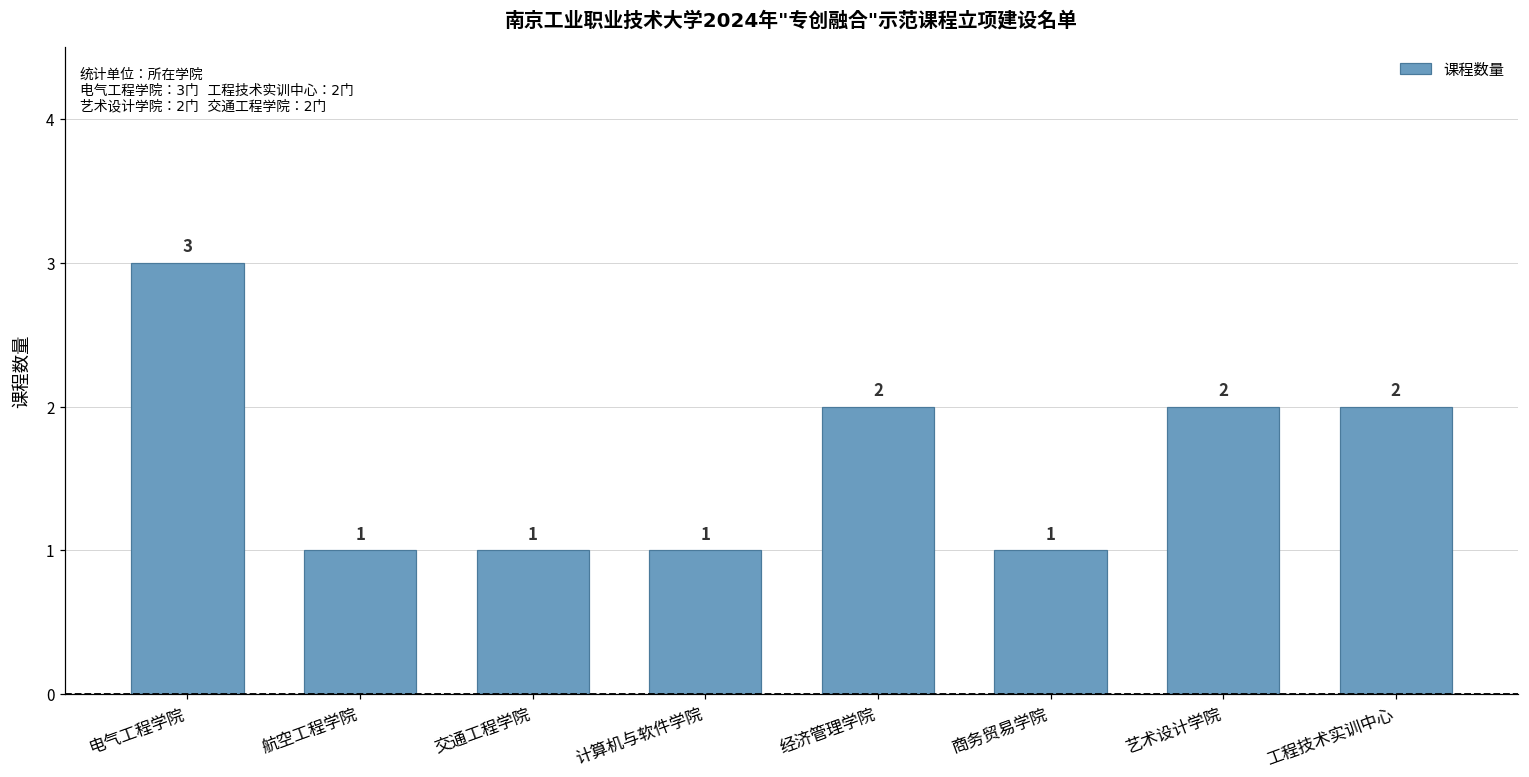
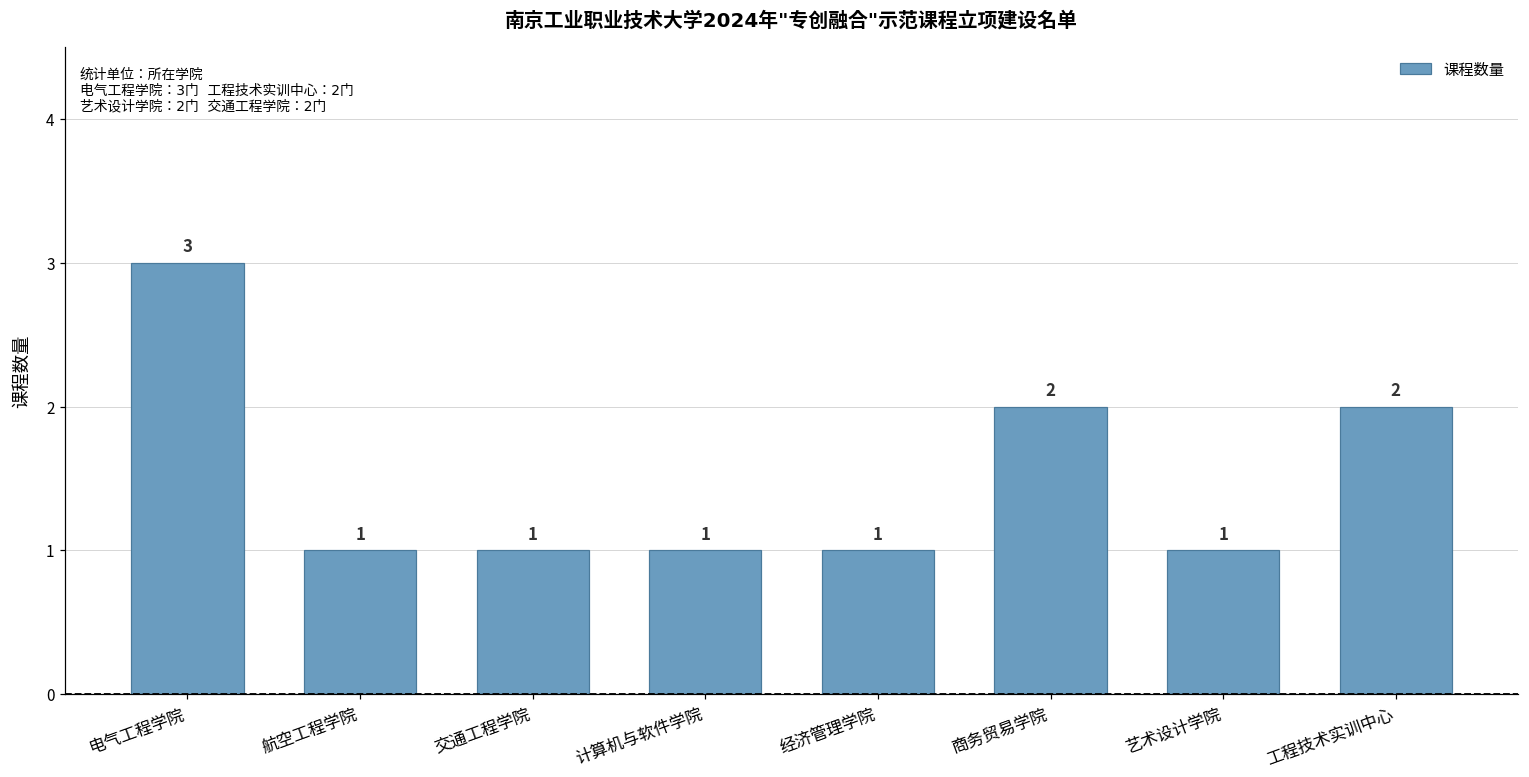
经济管理学院: 2 -> 1
商务贸易学院: 1 -> 2
艺术设计学院: 2 -> 1
